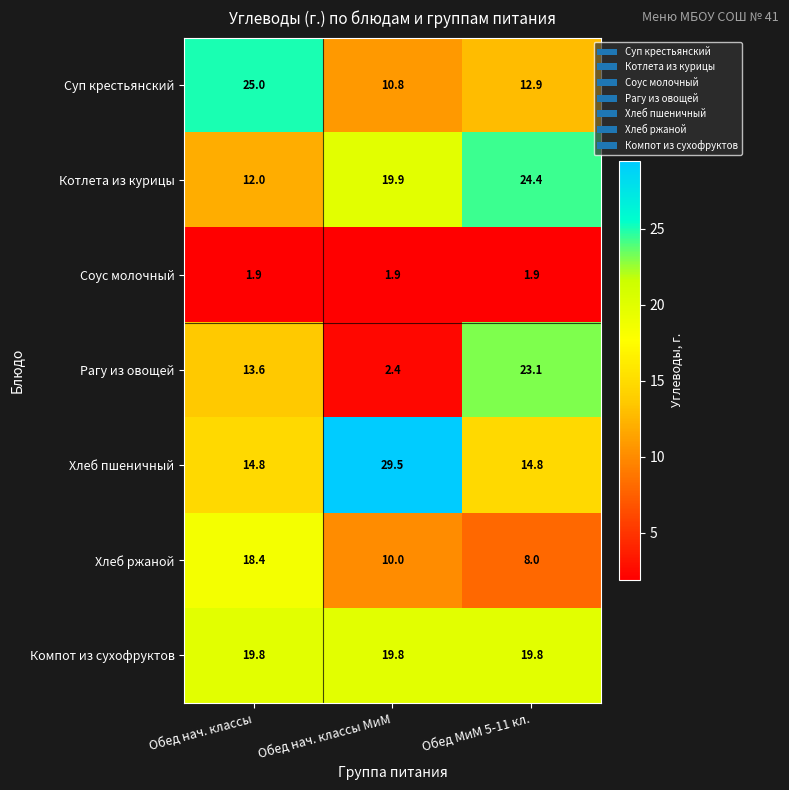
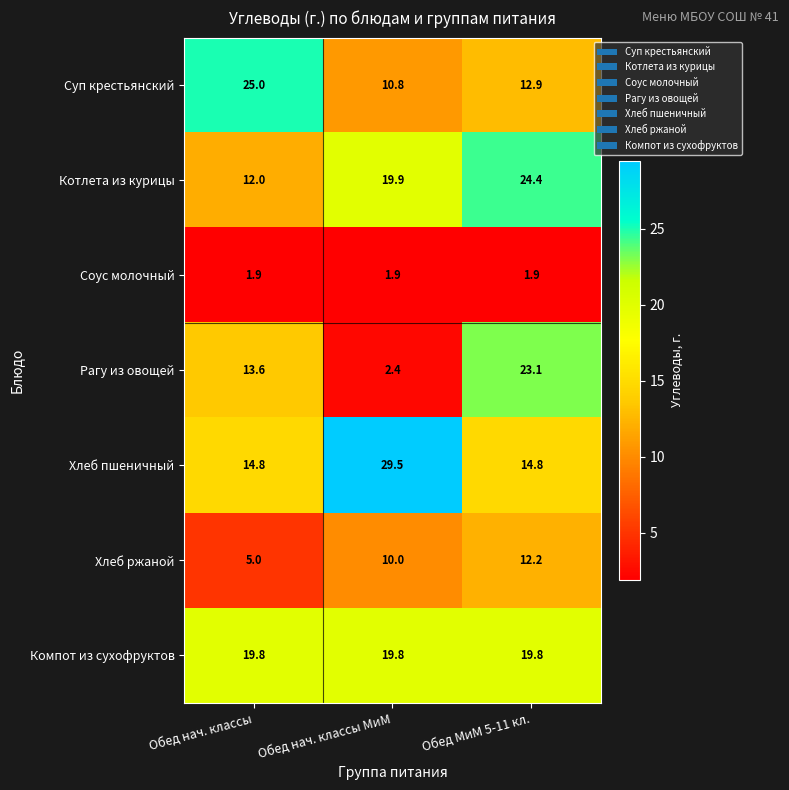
Хлеб ржаной, Обед нач. классы: 18.4 -> 5.0
Хлеб ржаной, Обед МиМ 5-11 кл.: 8.0 -> 12.2
